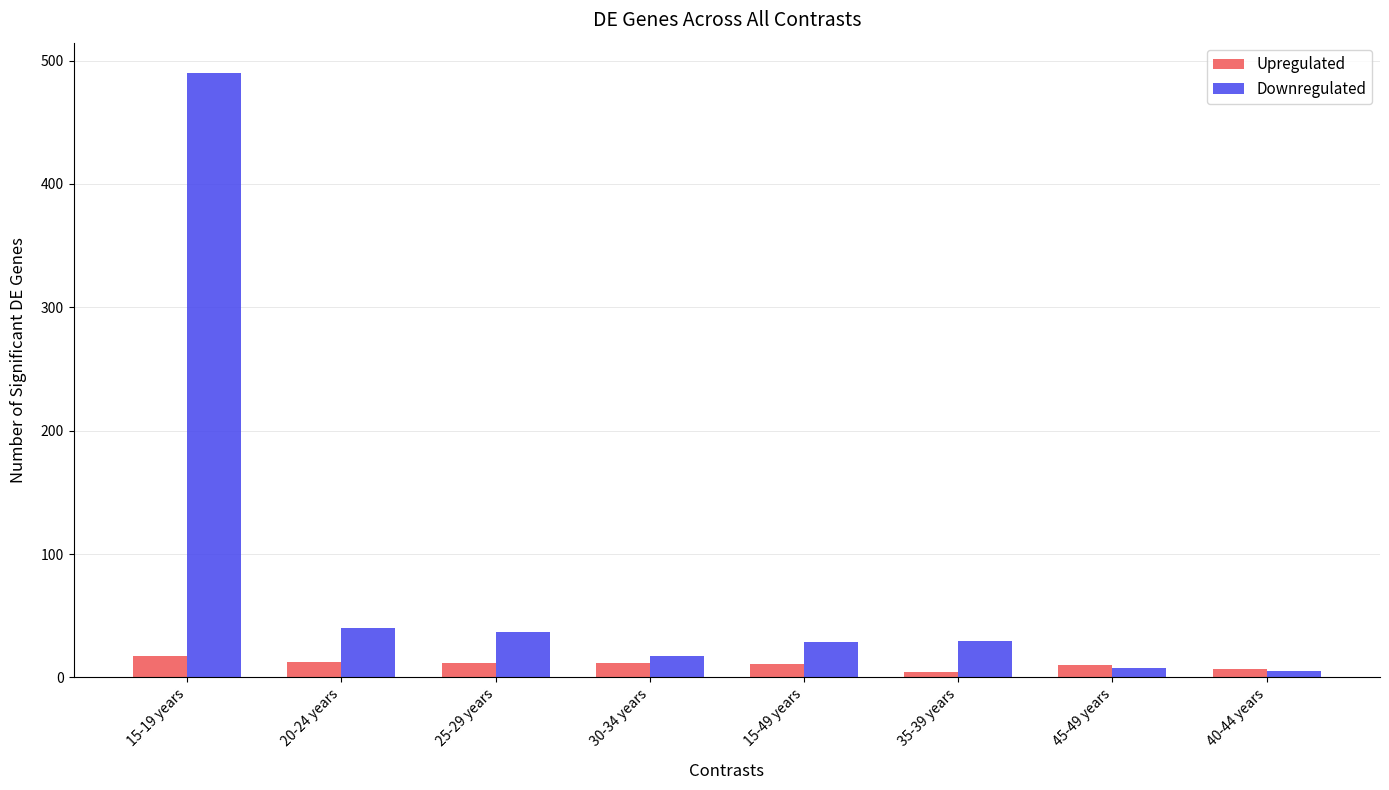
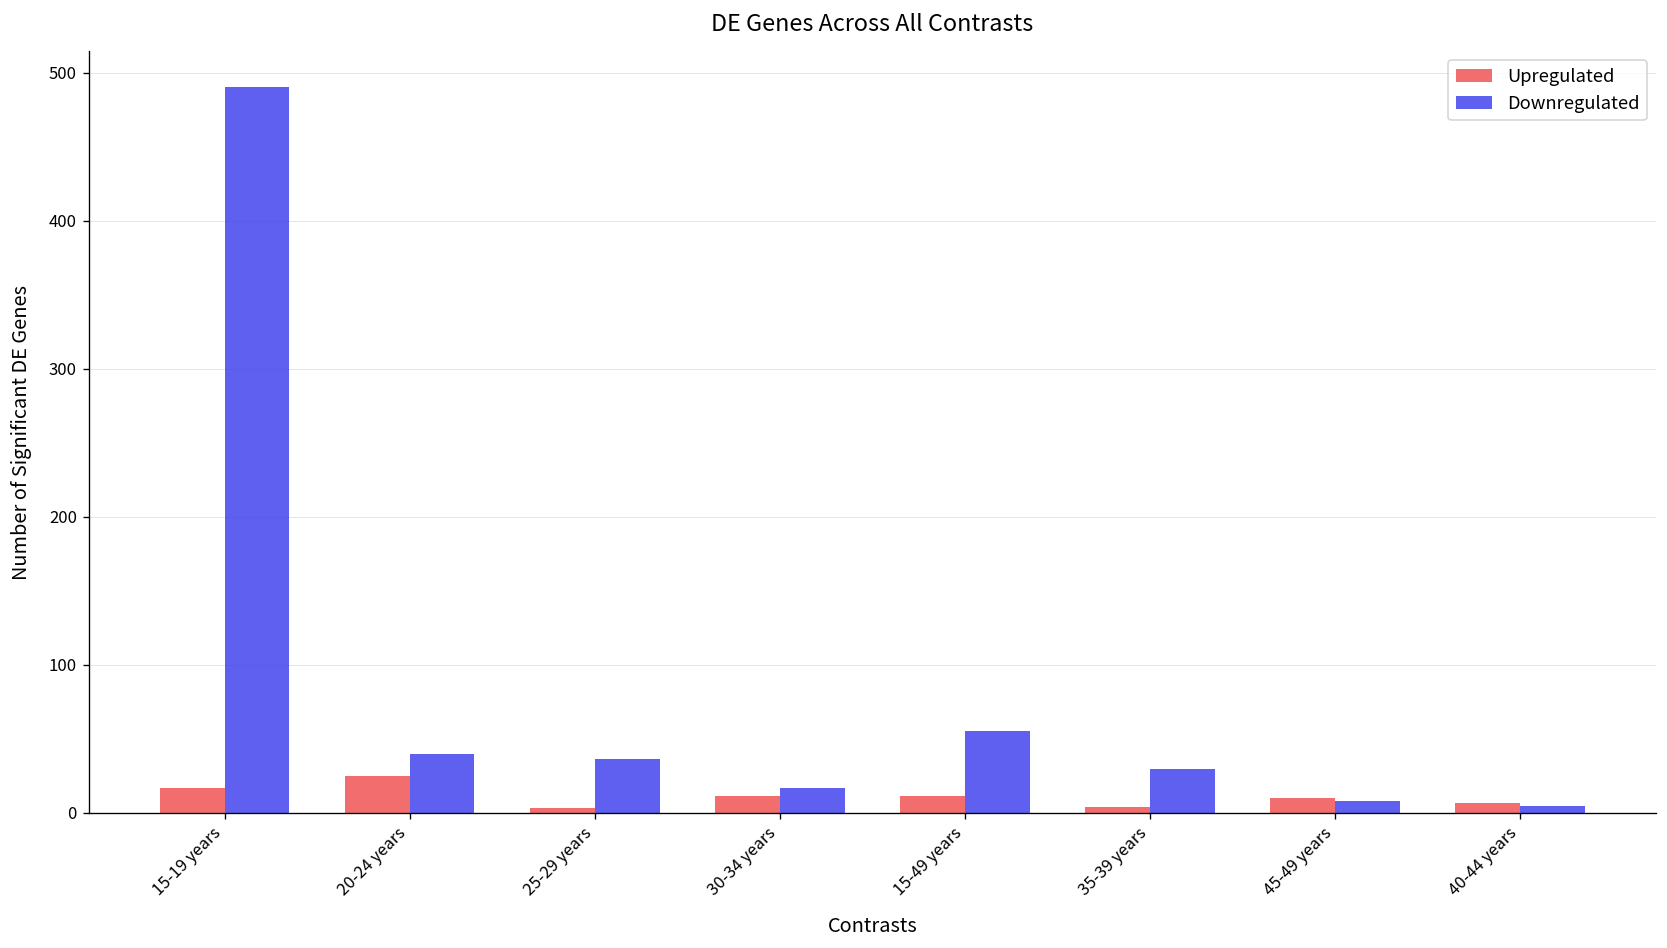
Upregulated, 20-24 years: 12 -> 25
Upregulated, 25-29 years: 12 -> 4
Downregulated, 15-49 years: 29 -> 55
